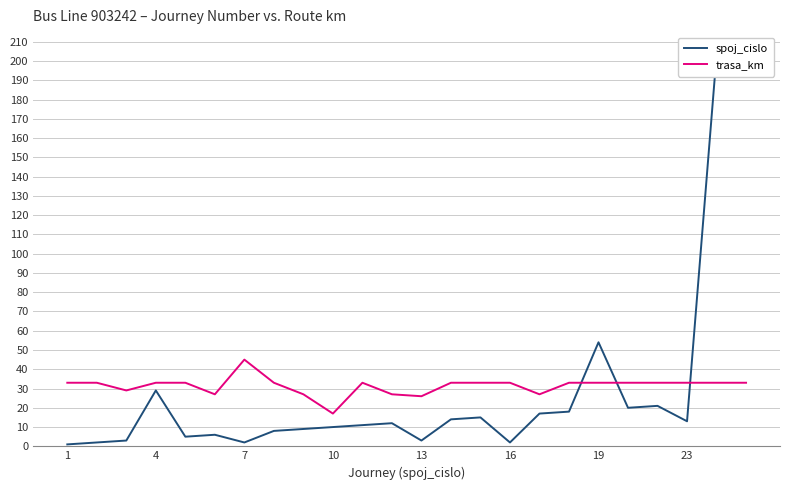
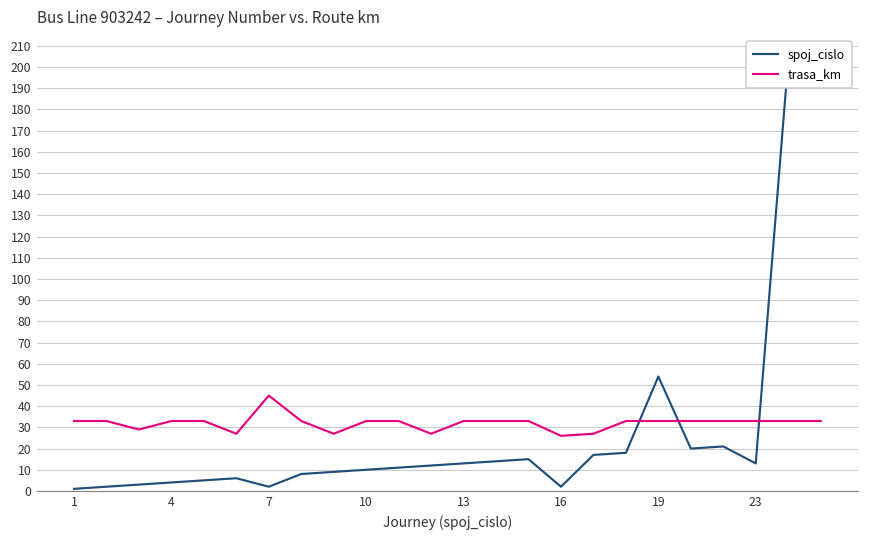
spoj_cislo, 4: 29 -> 4
trasa_km, 10: 17 -> 33
spoj_cislo, 13: 3 -> 13
trasa_km, 13: 26 -> 33
trasa_km, 16: 33 -> 26
